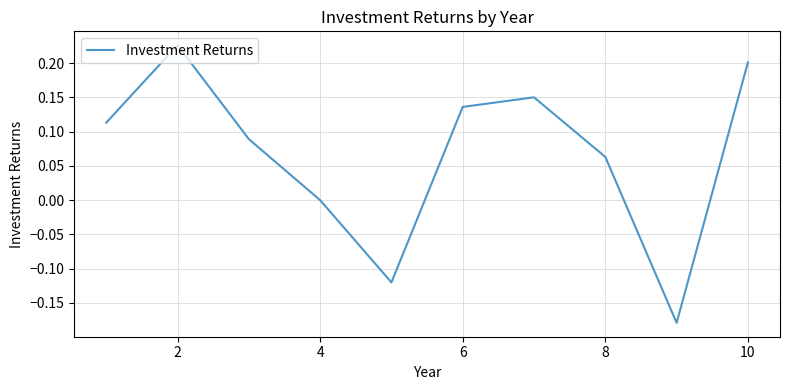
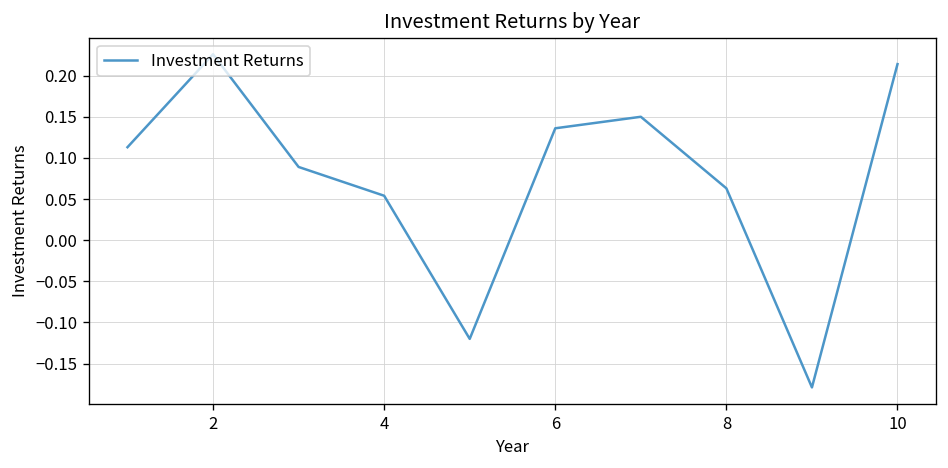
4: 0.00 -> 0.05
10: 0.20 -> 0.21
